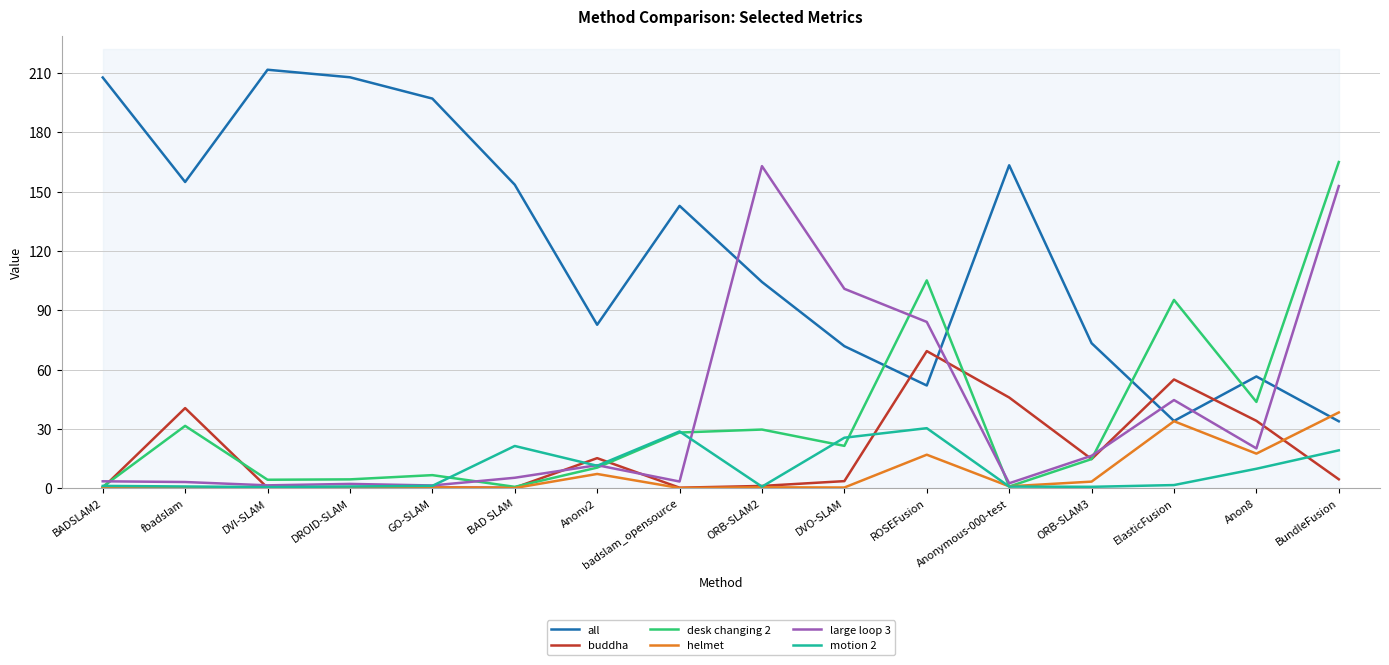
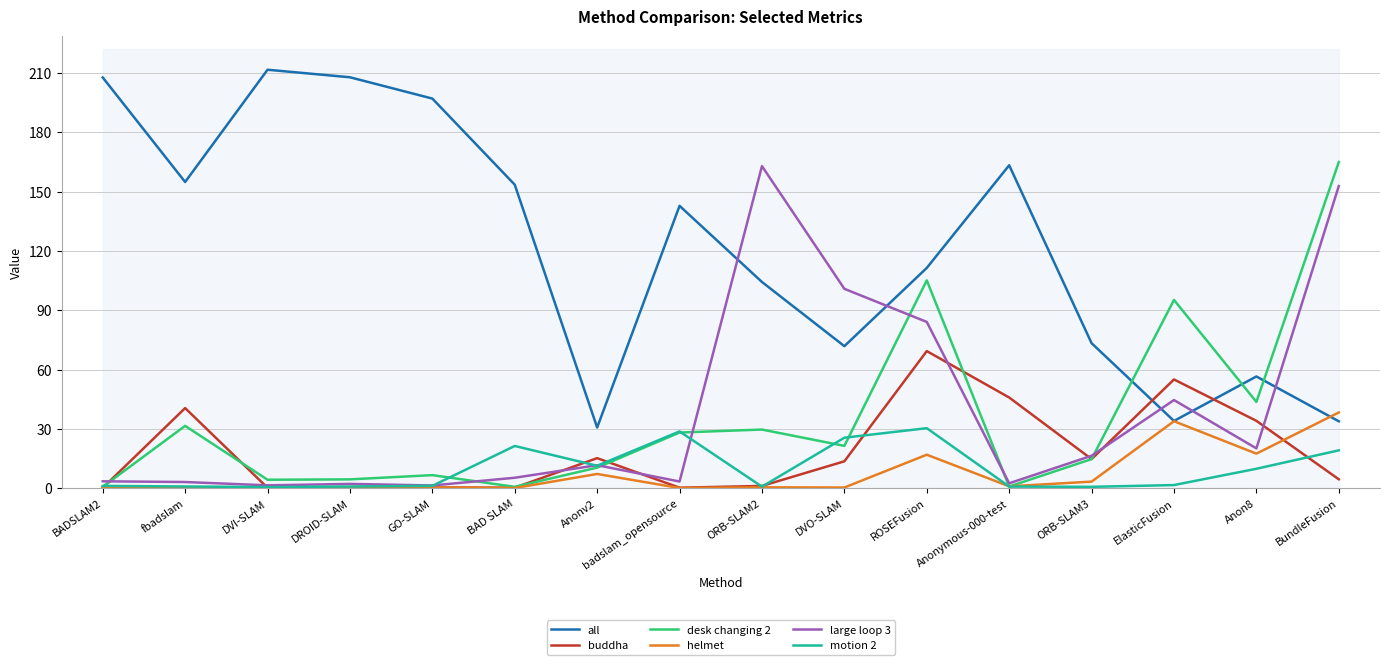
all, Anonv2: 83 -> 31
buddha, DVO-SLAM: 4 -> 14
all, ROSEFusion: 52 -> 111
